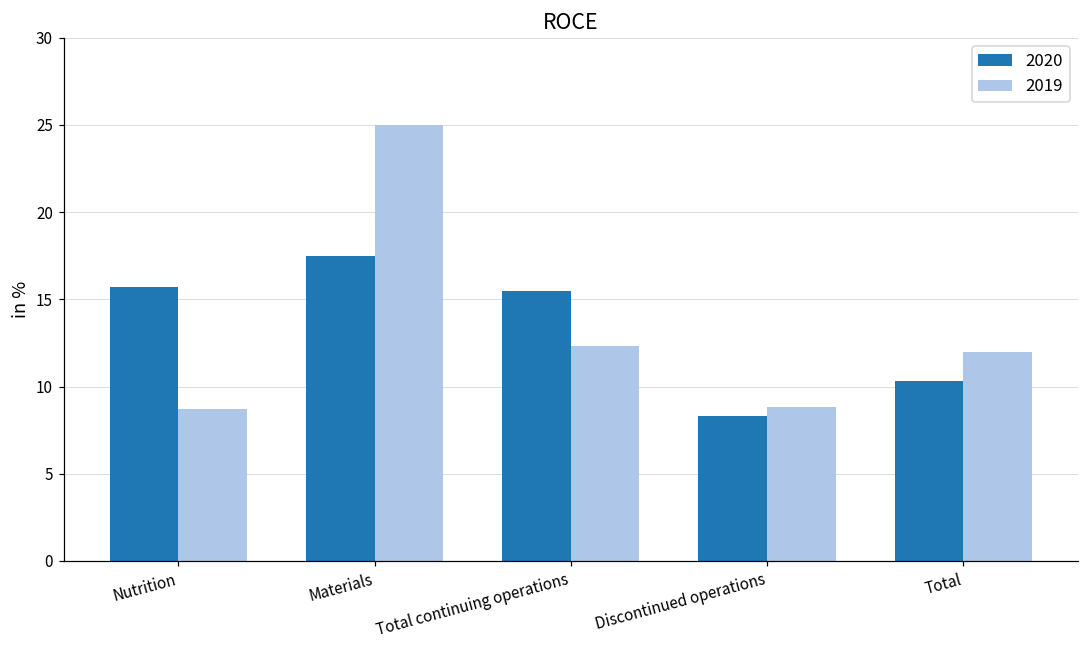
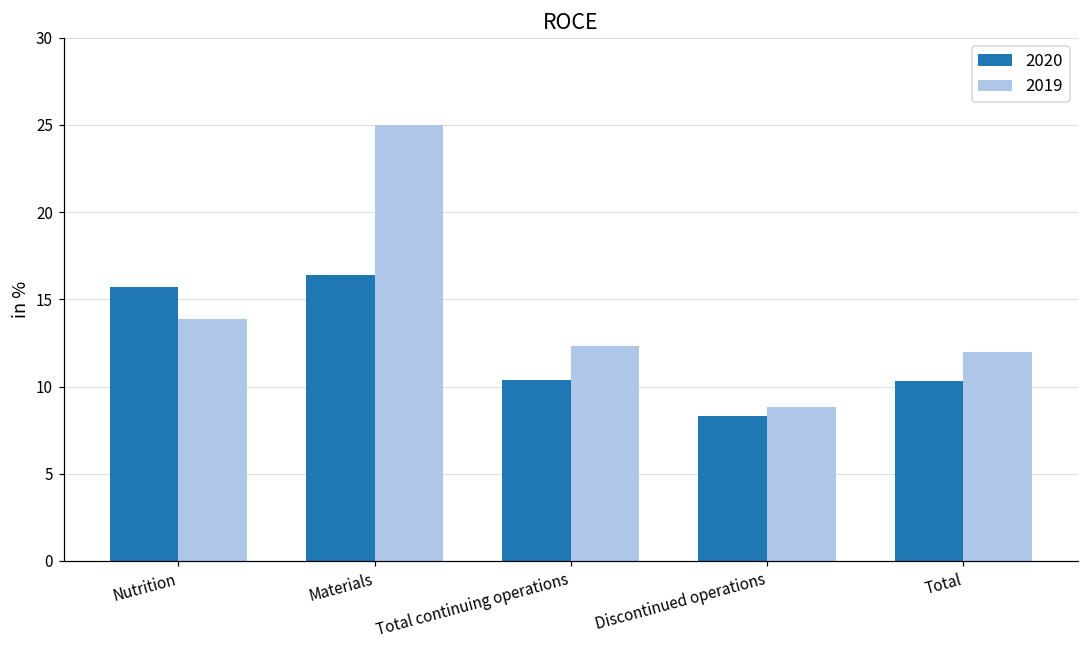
2019, Nutrition: 8.7 -> 13.9
2020, Materials: 17.5 -> 16.4
2020, Total continuing operations: 15.5 -> 10.4
